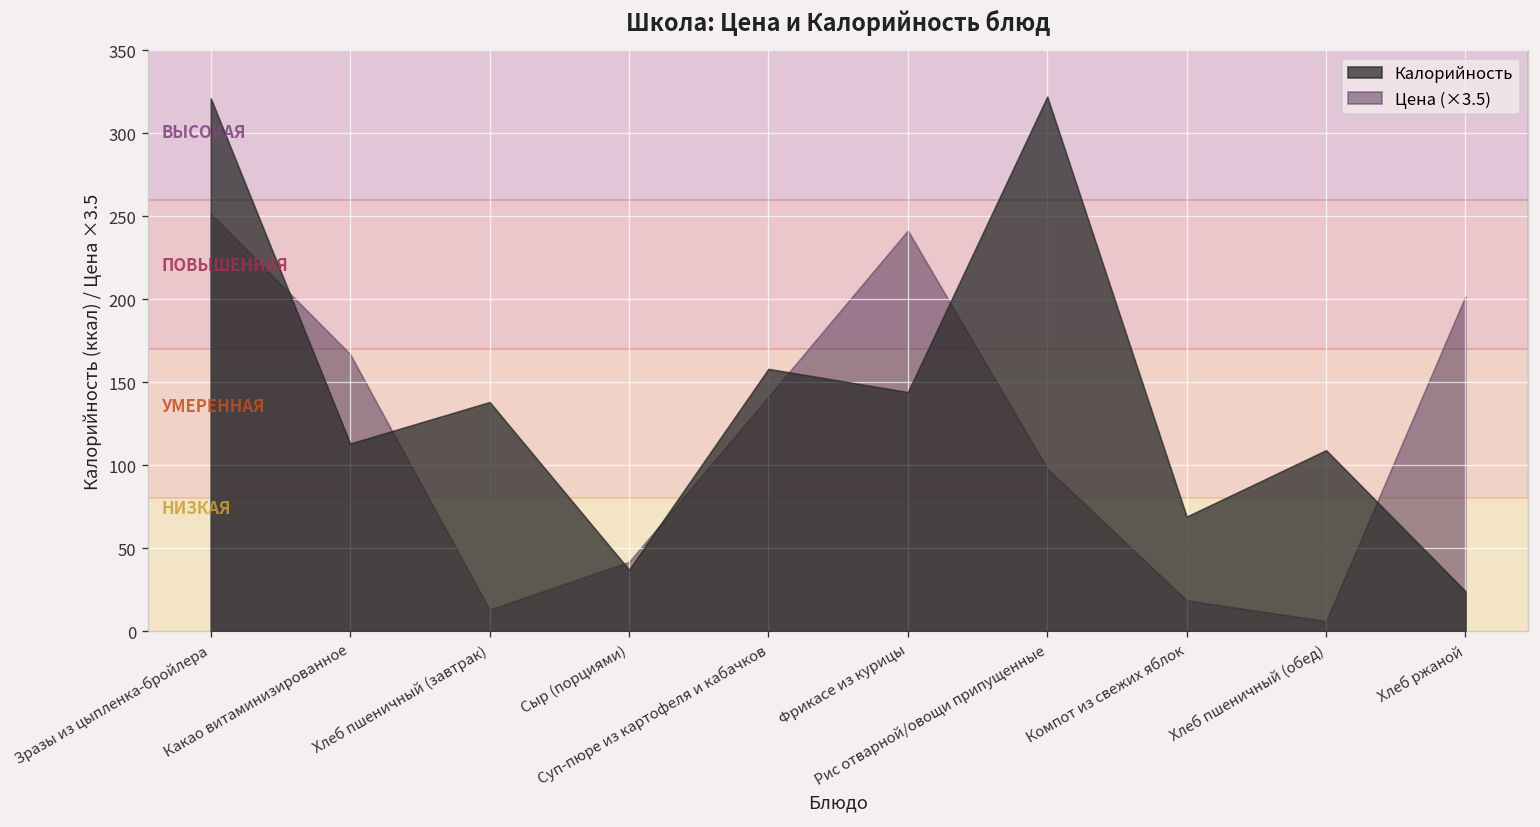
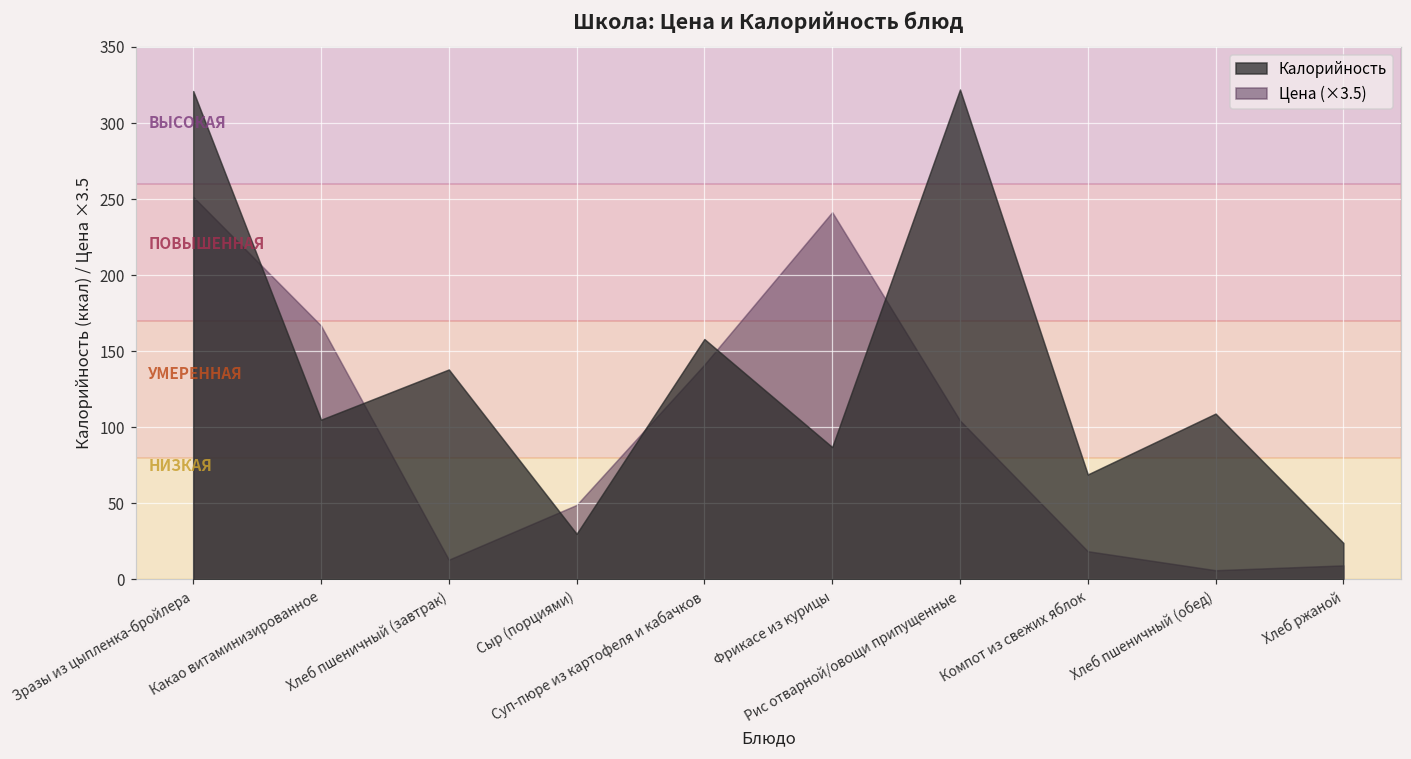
Калорийность, Какао витаминизированное: 113 -> 105
Калорийность, Сыр (порциями): 37 -> 30
Цена (×3.5), Сыр (порциями): 42 -> 49
Калорийность, Фрикасе из курицы: 144 -> 87
Цена (×3.5), Рис отварной/овощи припущенные: 98 -> 104
Цена (×3.5), Хлеб ржаной: 202 -> 9
